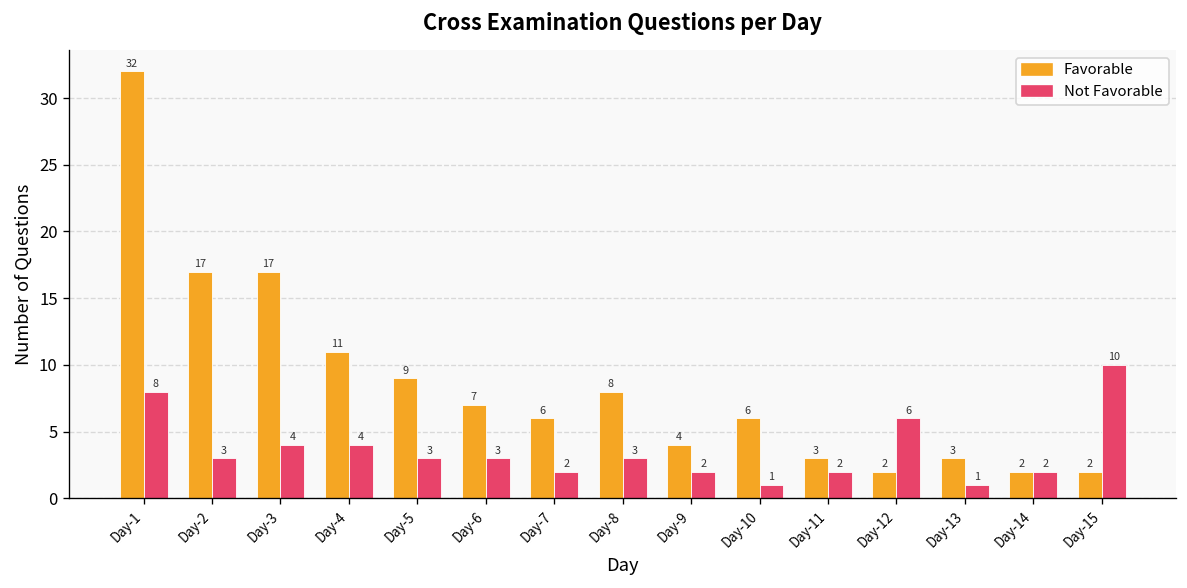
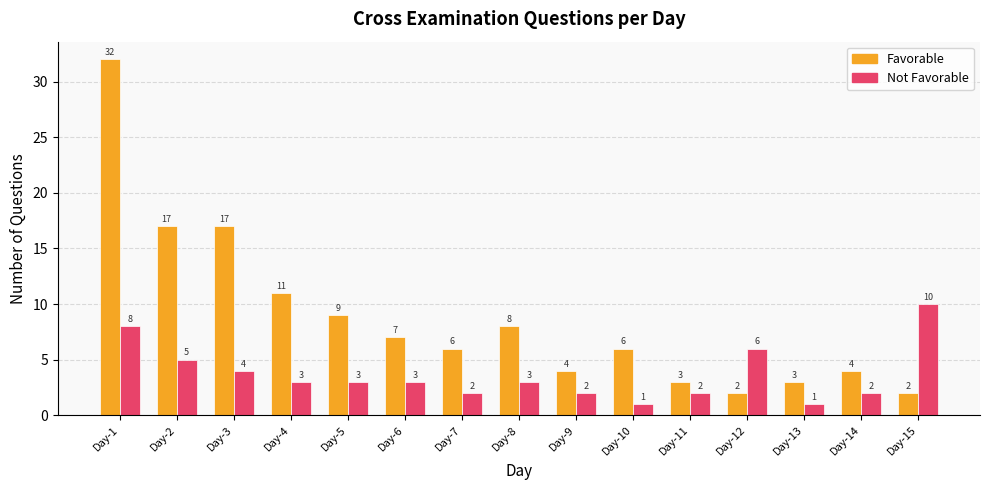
Not Favorable, Day-2: 3 -> 5
Not Favorable, Day-4: 4 -> 3
Favorable, Day-14: 2 -> 4
